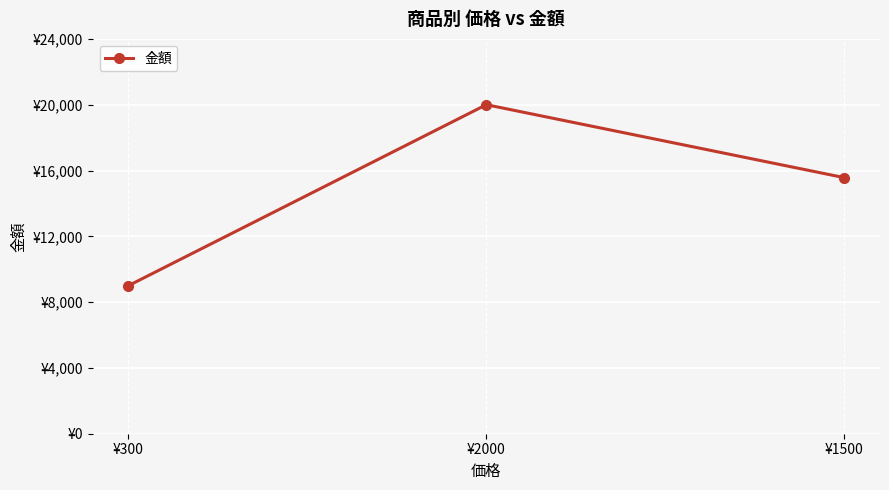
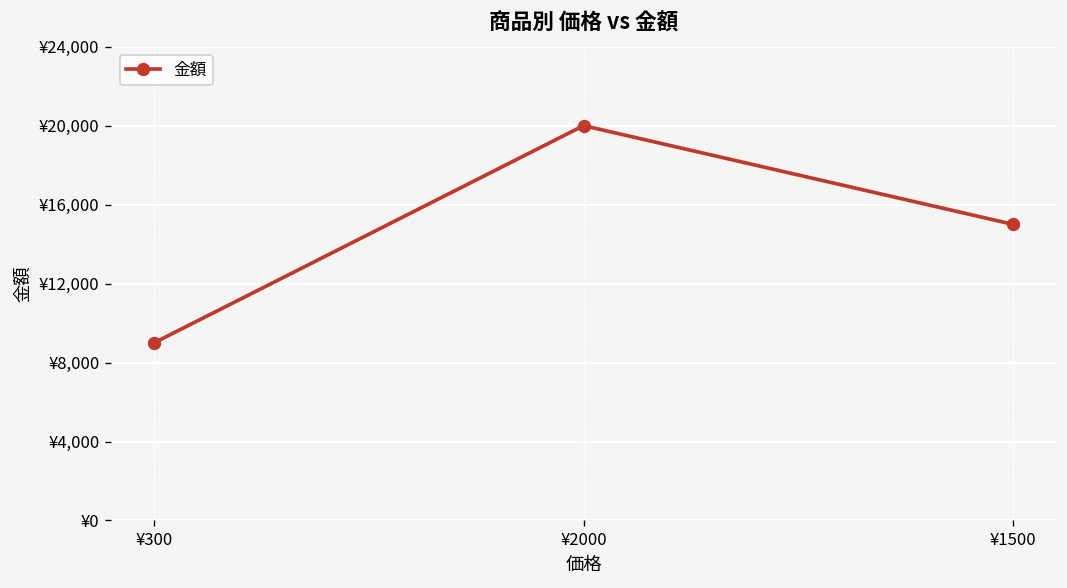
¥1500: ¥15,600 -> ¥15,000
